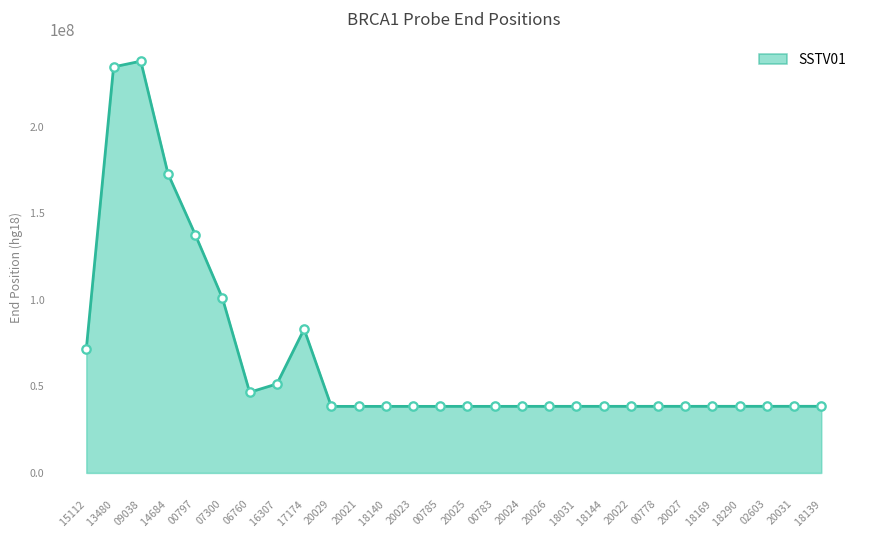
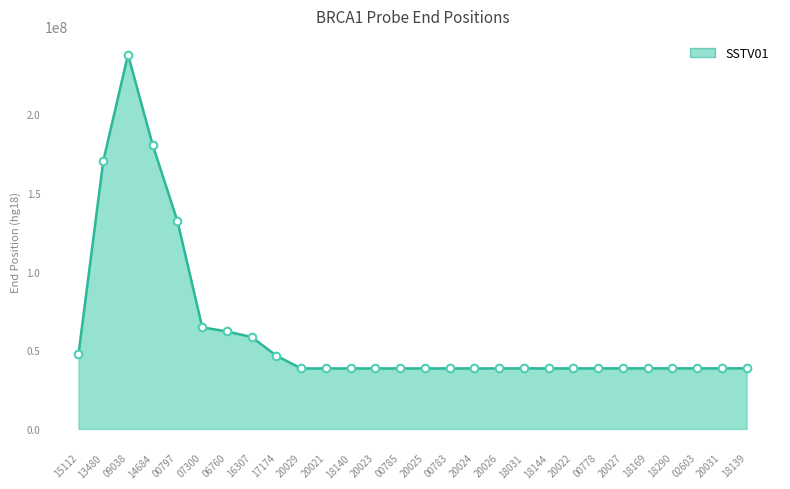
15112: 72000000 -> 48000000
13480: 235000000 -> 170000000
14684: 173000000 -> 180000000
00797: 138000000 -> 132000000
07300: 101000000 -> 65000000
06760: 47000000 -> 62000000
16307: 51000000 -> 58000000
17174: 83000000 -> 47000000
